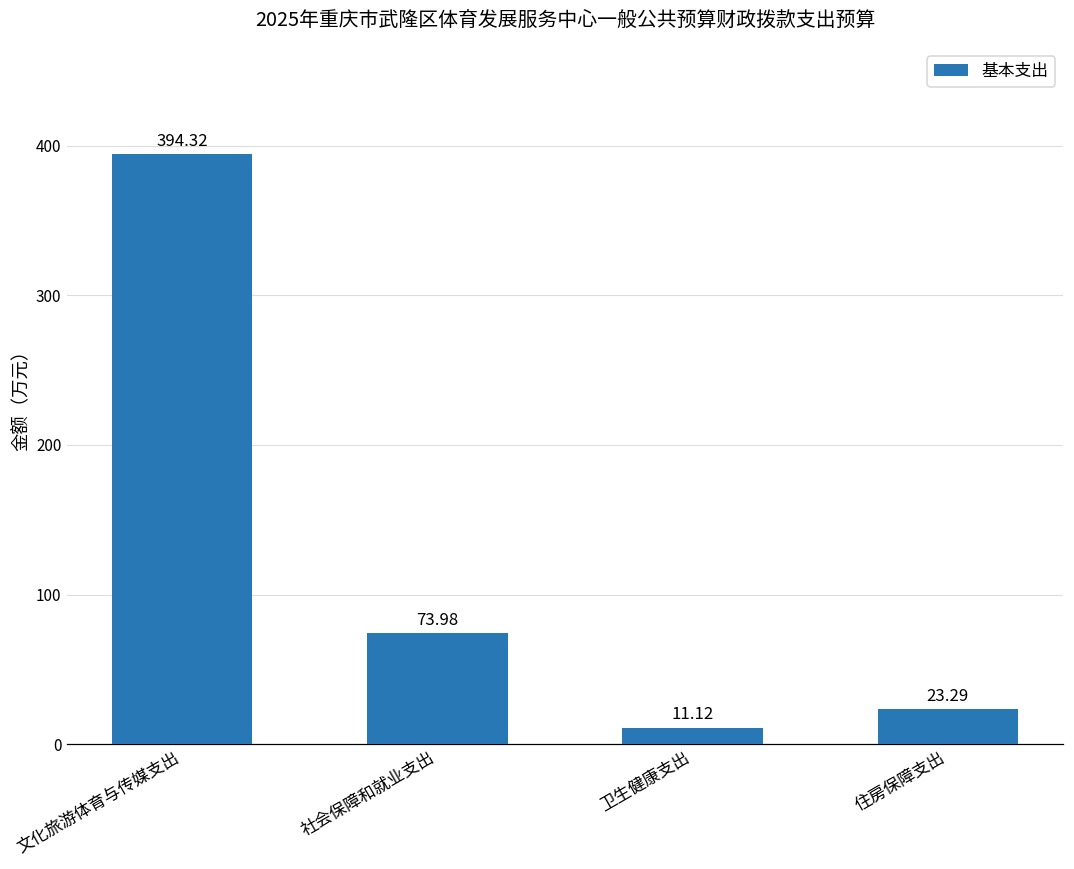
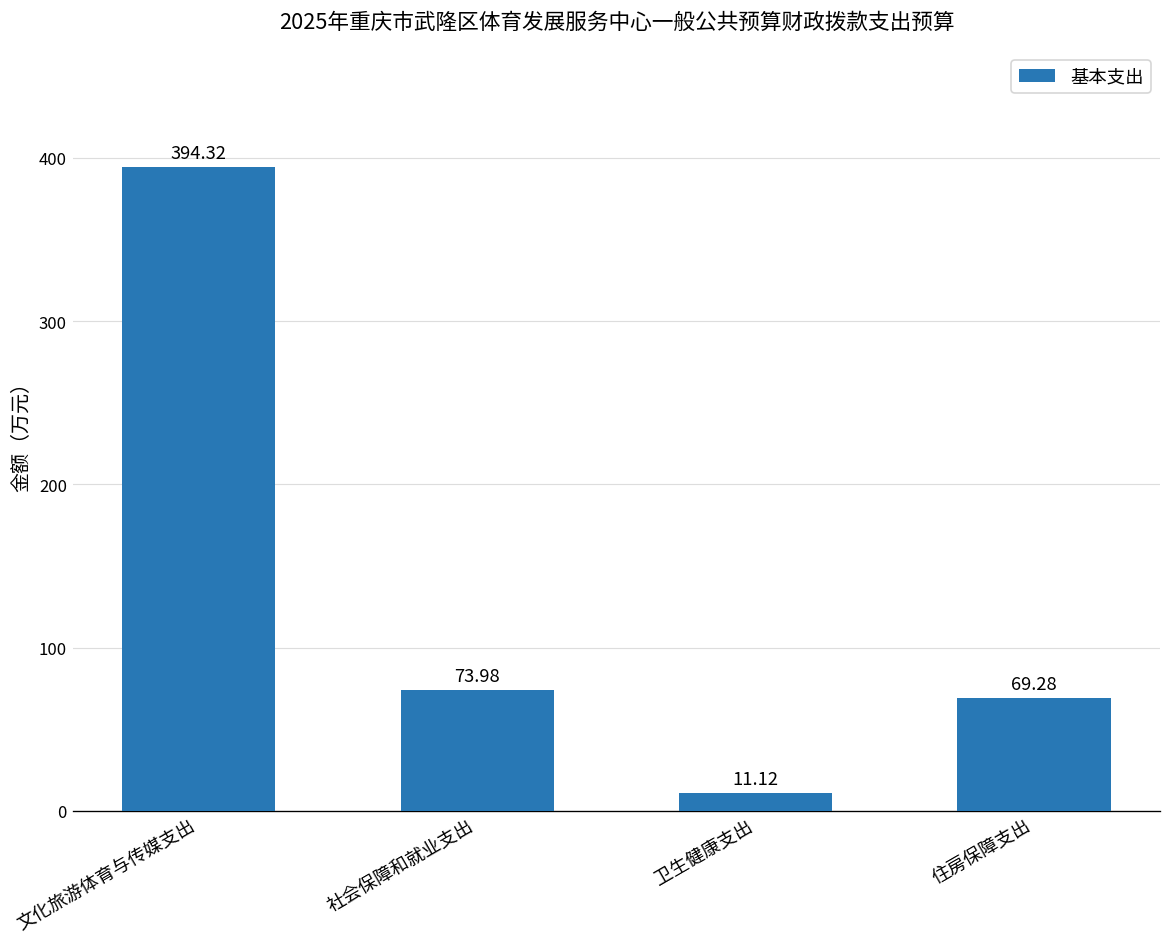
住房保障支出: 23.29 -> 69.28
